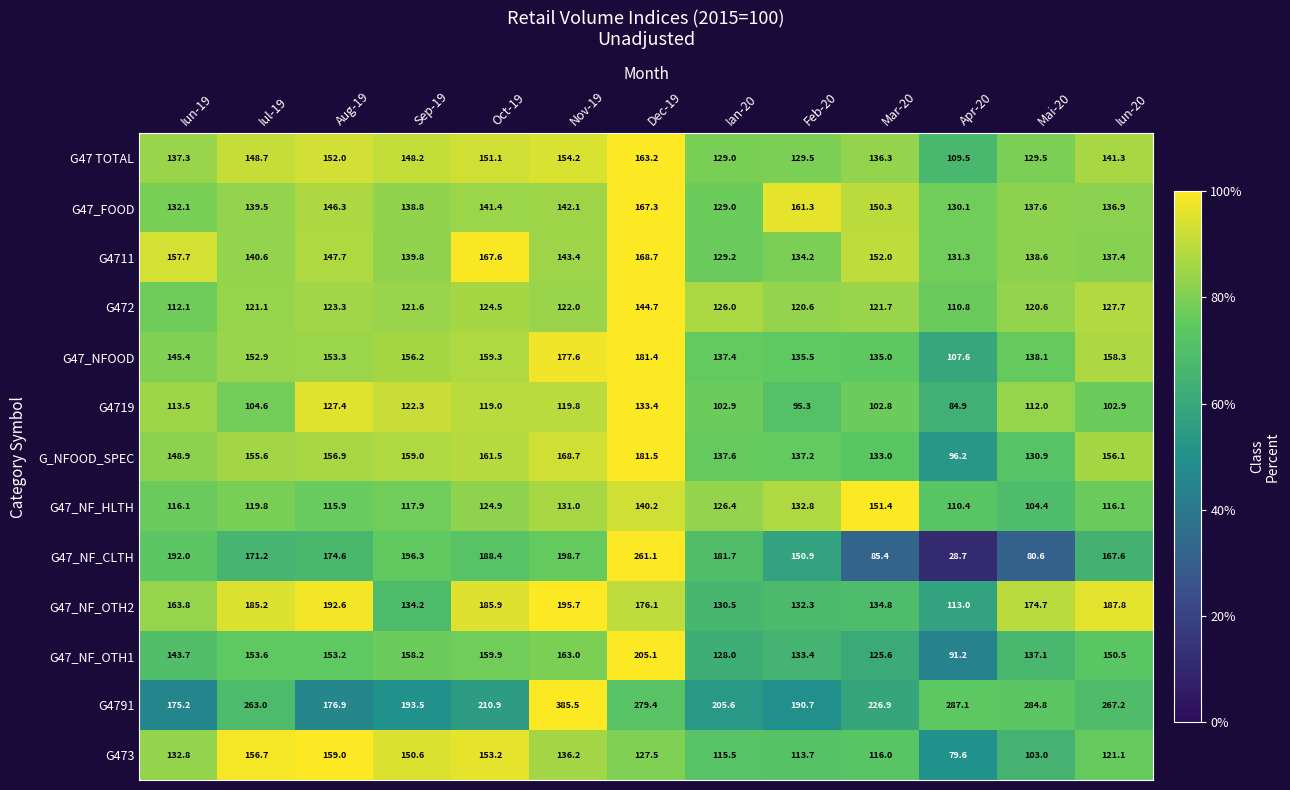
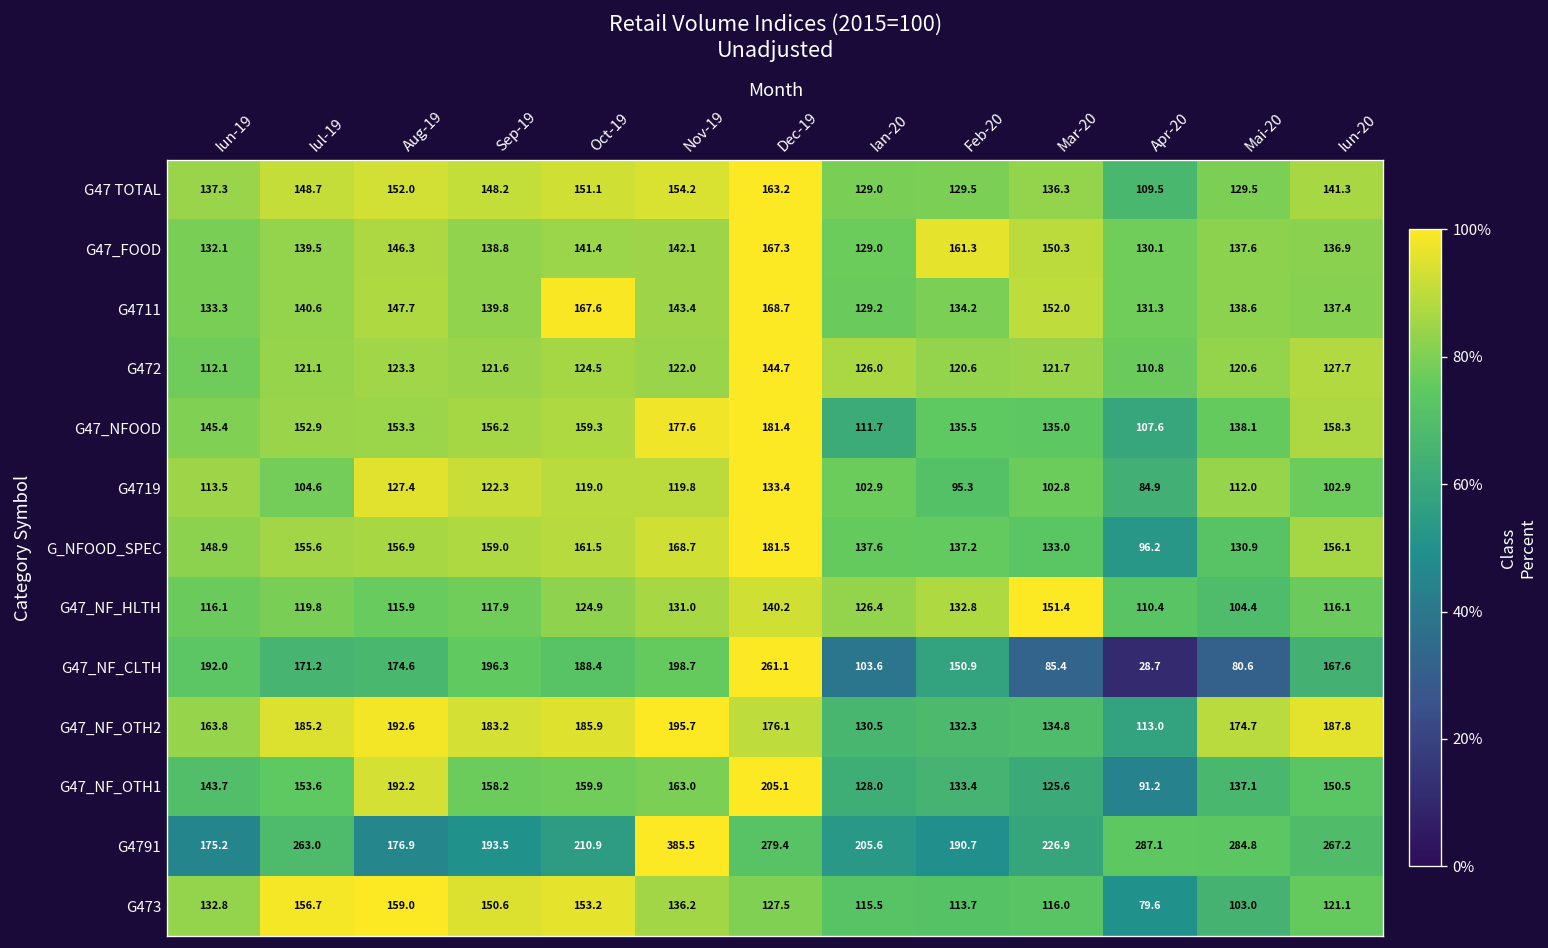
G4711, Iun-19: 157.7 -> 133.3
G47_NFOOD, Ian-20: 137.4 -> 111.7
G47_NF_CLTH, Ian-20: 181.7 -> 103.6
G47_NF_OTH2, Sep-19: 134.2 -> 183.2
G47_NF_OTH1, Aug-19: 153.2 -> 192.2
